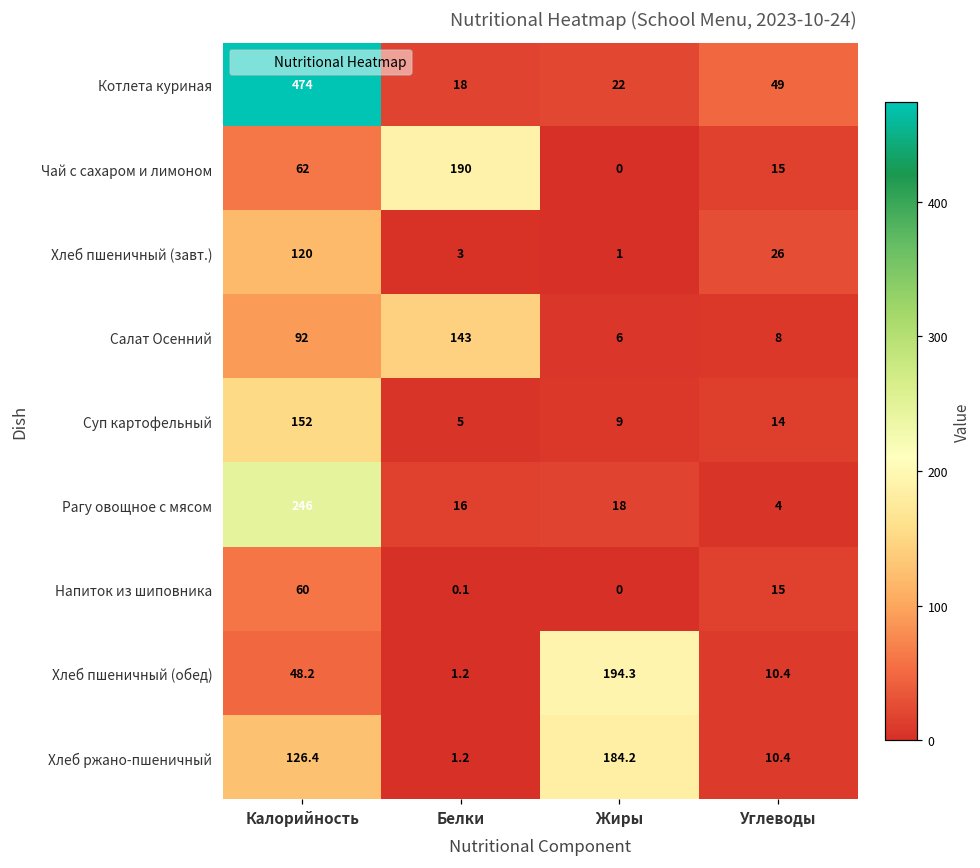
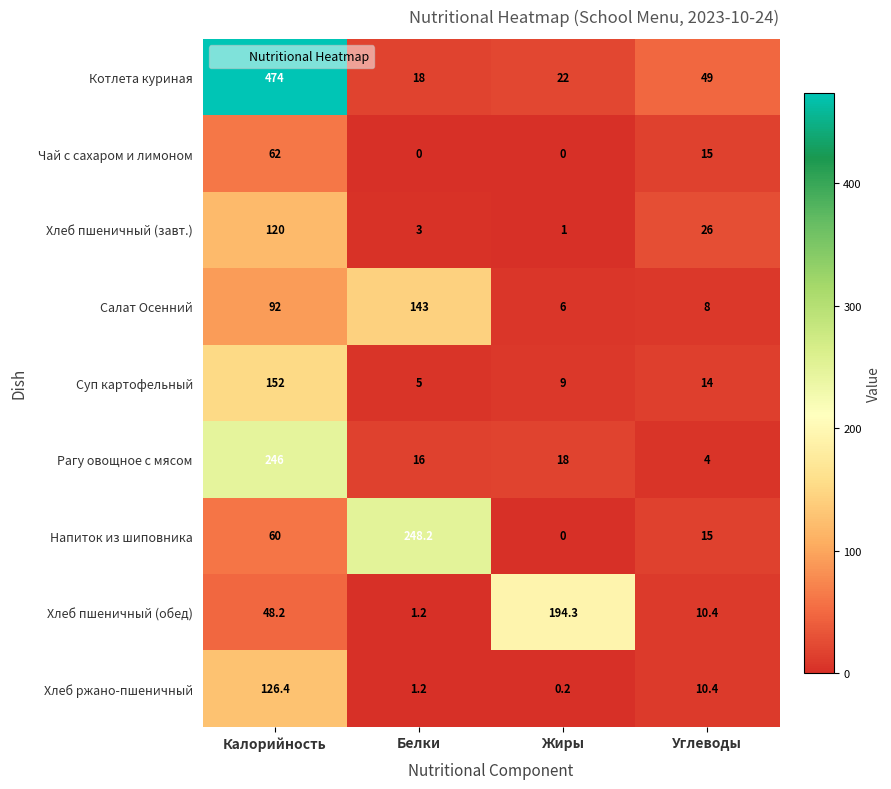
Чай с сахаром и лимоном, Белки: 190 -> 0
Напиток из шиповника, Белки: 0.1 -> 248.2
Хлеб ржано-пшеничный, Жиры: 184.2 -> 0.2
